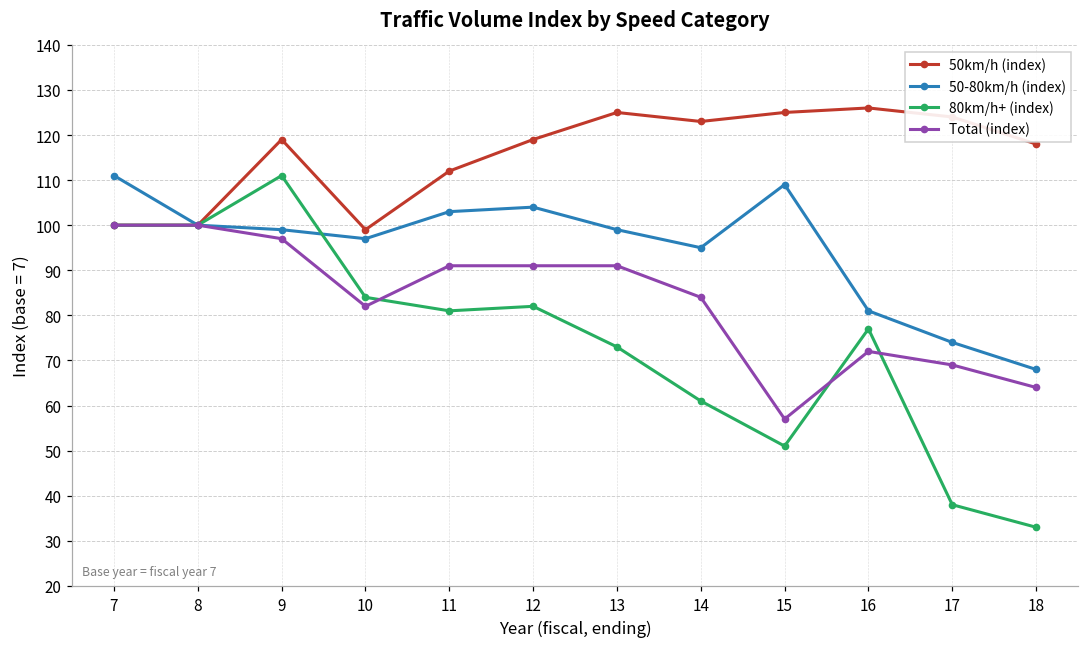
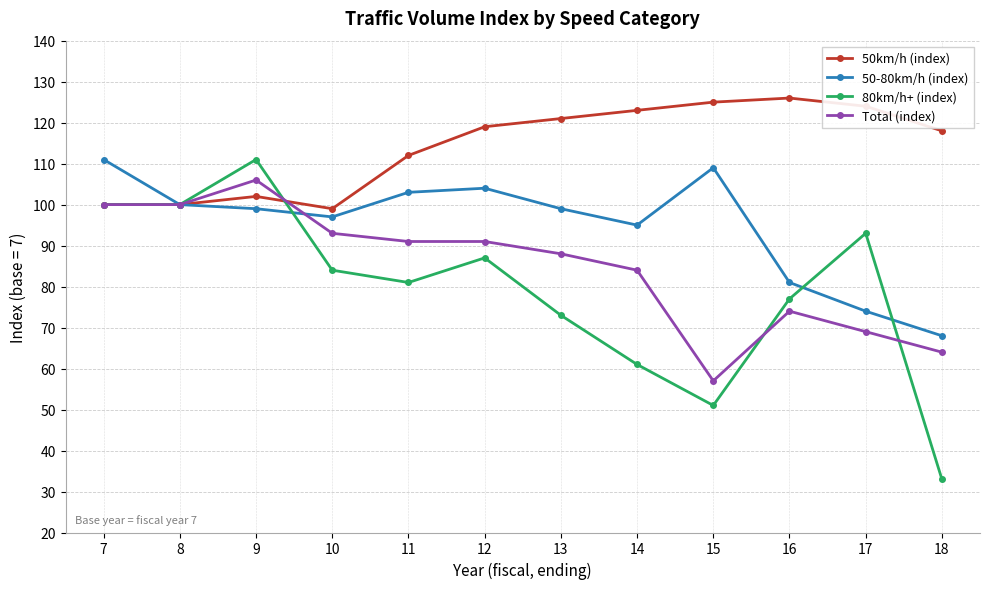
50km/h (index), 9: 119 -> 102
Total (index), 9: 97 -> 106
Total (index), 10: 82 -> 93
80km/h+ (index), 12: 82 -> 87
50km/h (index), 13: 125 -> 121
Total (index), 13: 91 -> 88
Total (index), 16: 72 -> 74
80km/h+ (index), 17: 38 -> 93
